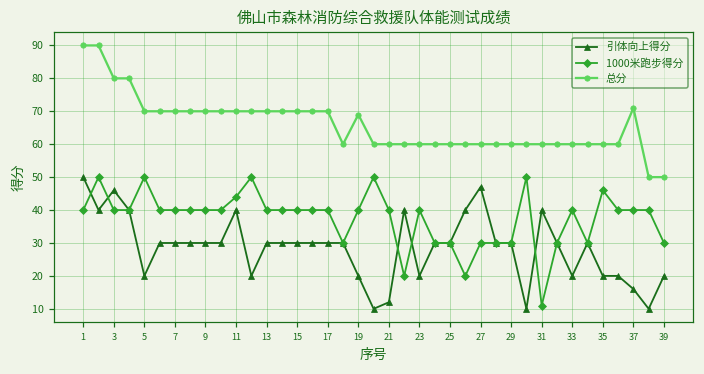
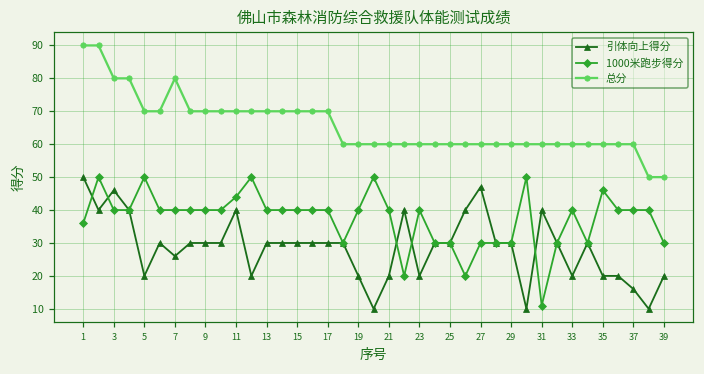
1000米跑步得分, 1: 40 -> 36
引体向上得分, 7: 30 -> 26
总分, 7: 70 -> 80
总分, 19: 69 -> 60
引体向上得分, 21: 12 -> 20
总分, 37: 71 -> 60
